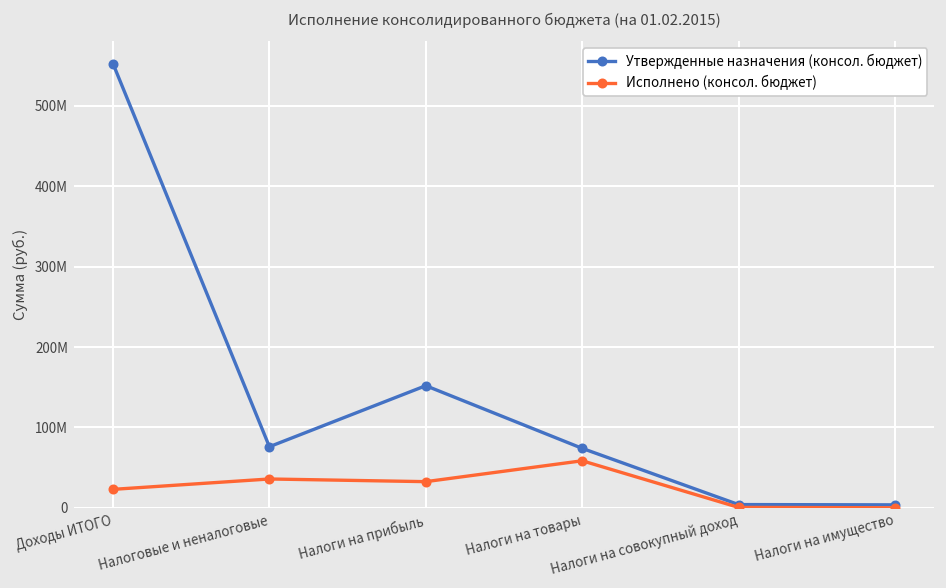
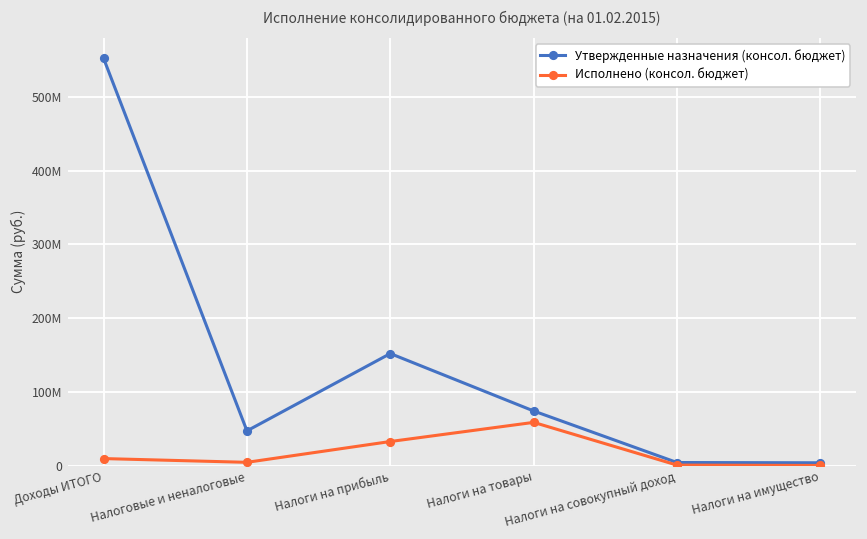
Исполнено (консол. бюджет), Доходы ИТОГО: 20000000 -> 10000000
Утвержденные назначения (консол. бюджет), Налоговые и неналоговые: 80000000 -> 50000000
Исполнено (консол. бюджет), Налоговые и неналоговые: 40000000 -> 0
